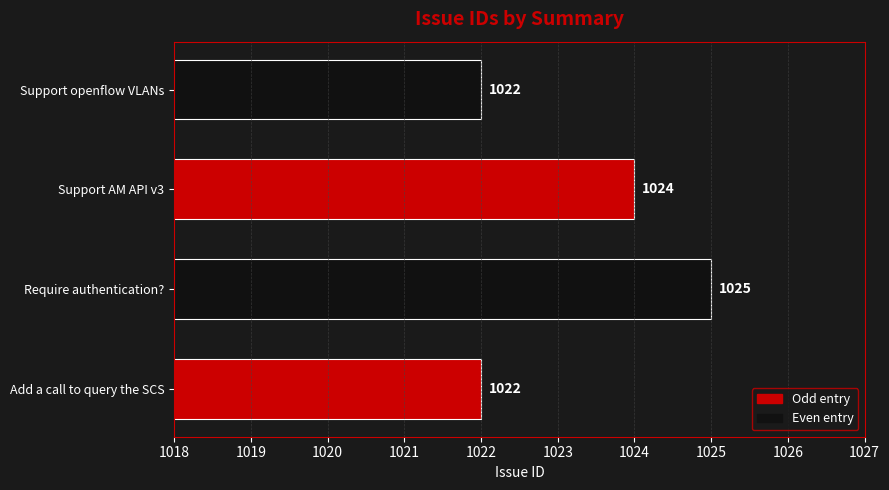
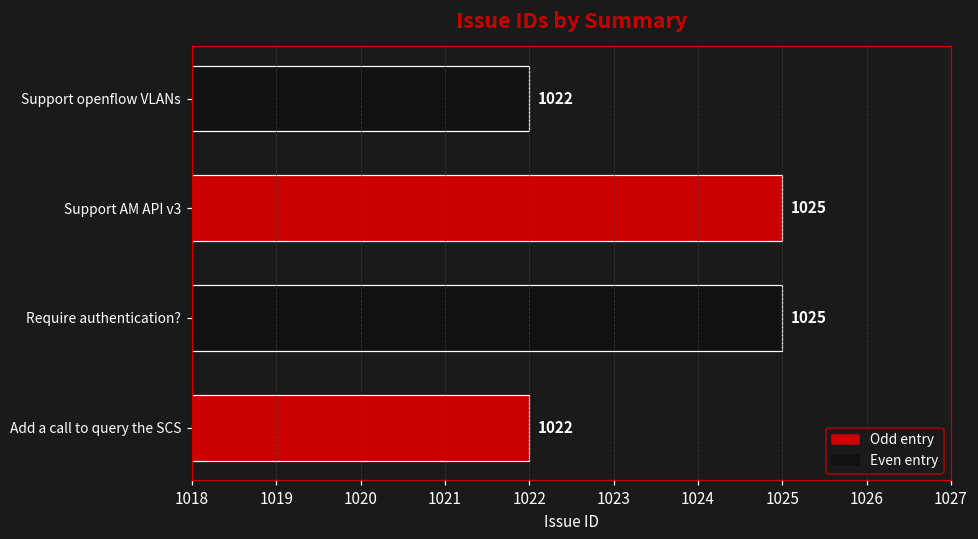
Support AM API v3: 1024 -> 1025
